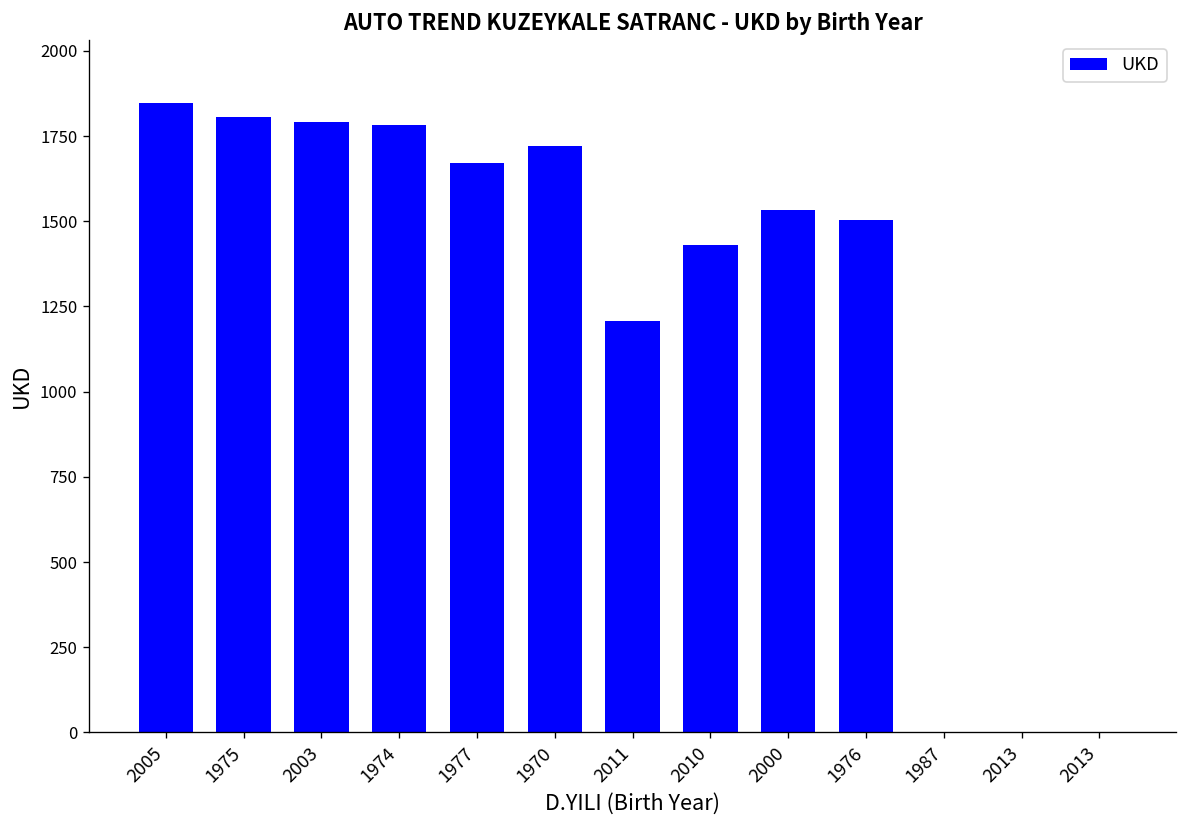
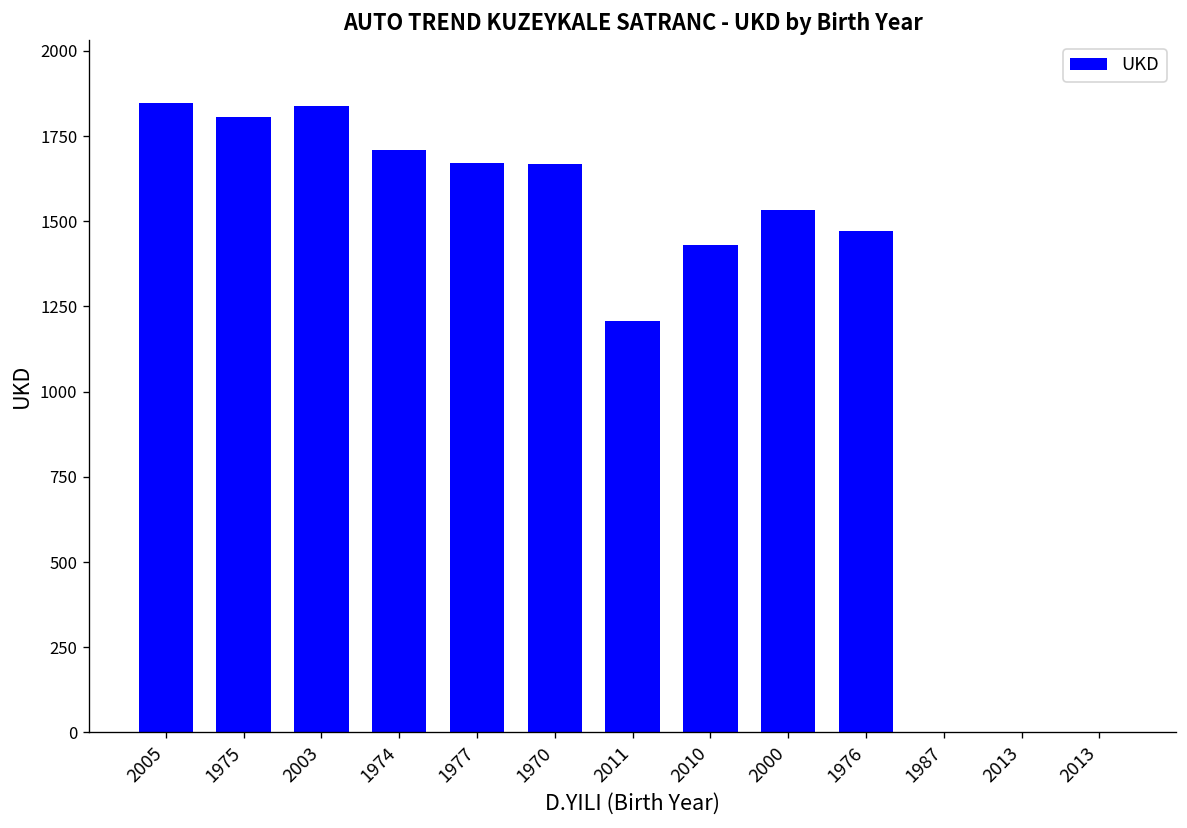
2003: 1790 -> 1840
1974: 1780 -> 1710
1970: 1720 -> 1670
1976: 1510 -> 1470
